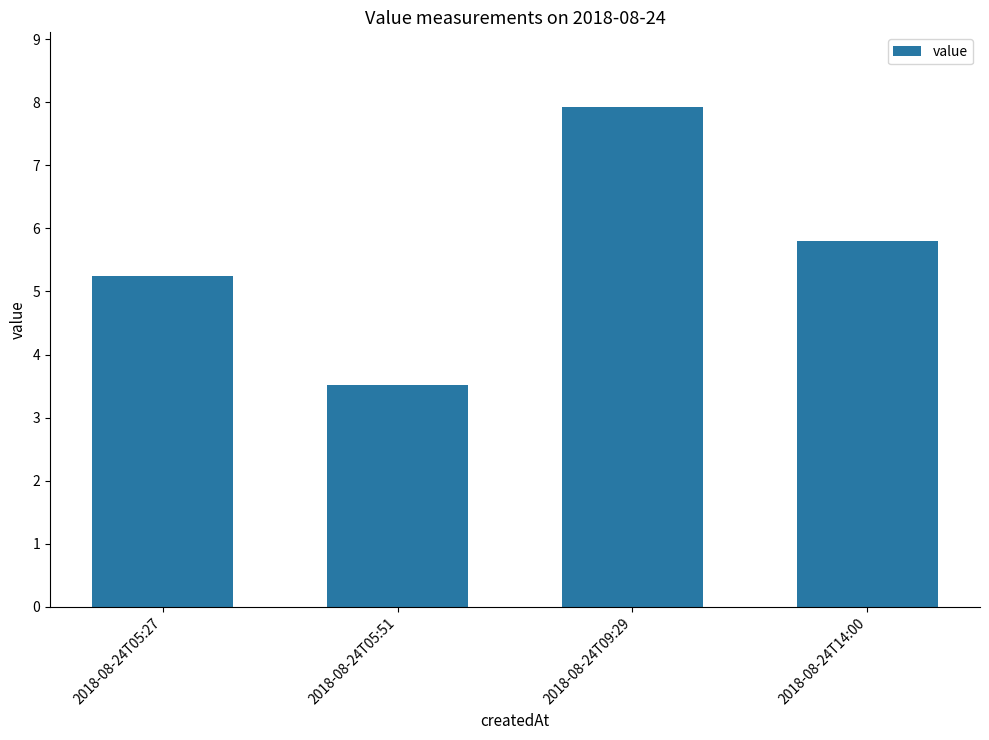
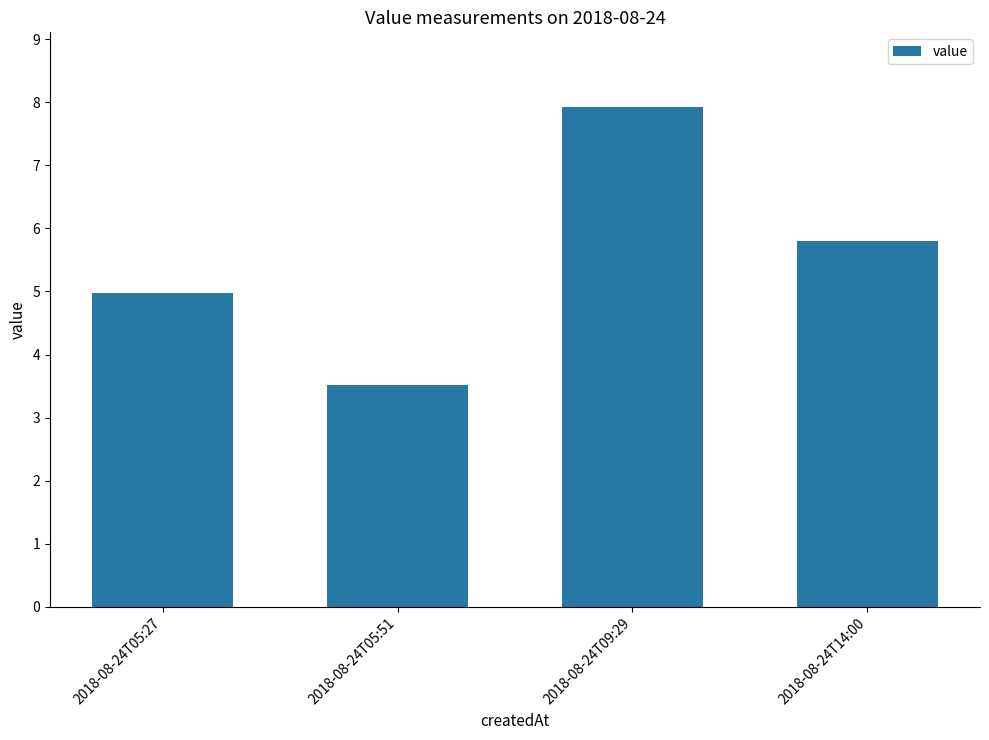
2018-08-24T05:27: 5.3 -> 5.0
